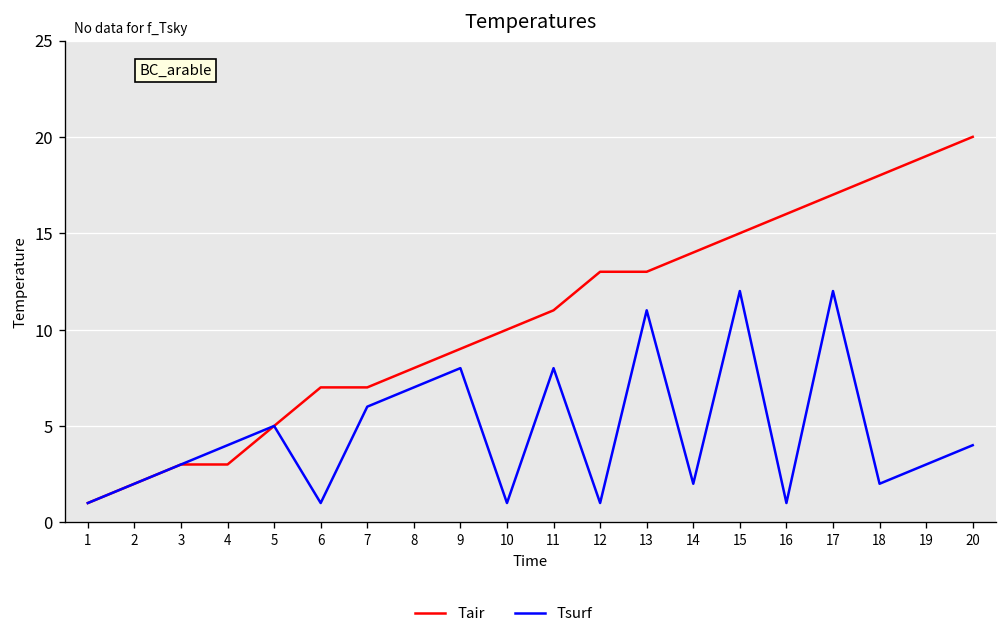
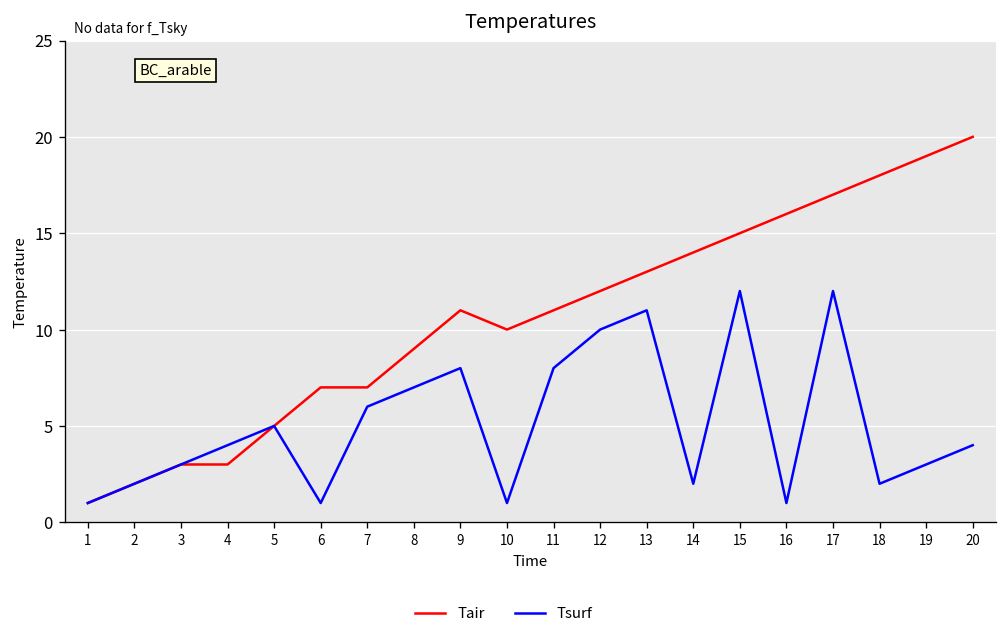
Tair, 8: 8 -> 9
Tair, 9: 9 -> 11
Tair, 12: 13 -> 12
Tsurf, 12: 1 -> 10
